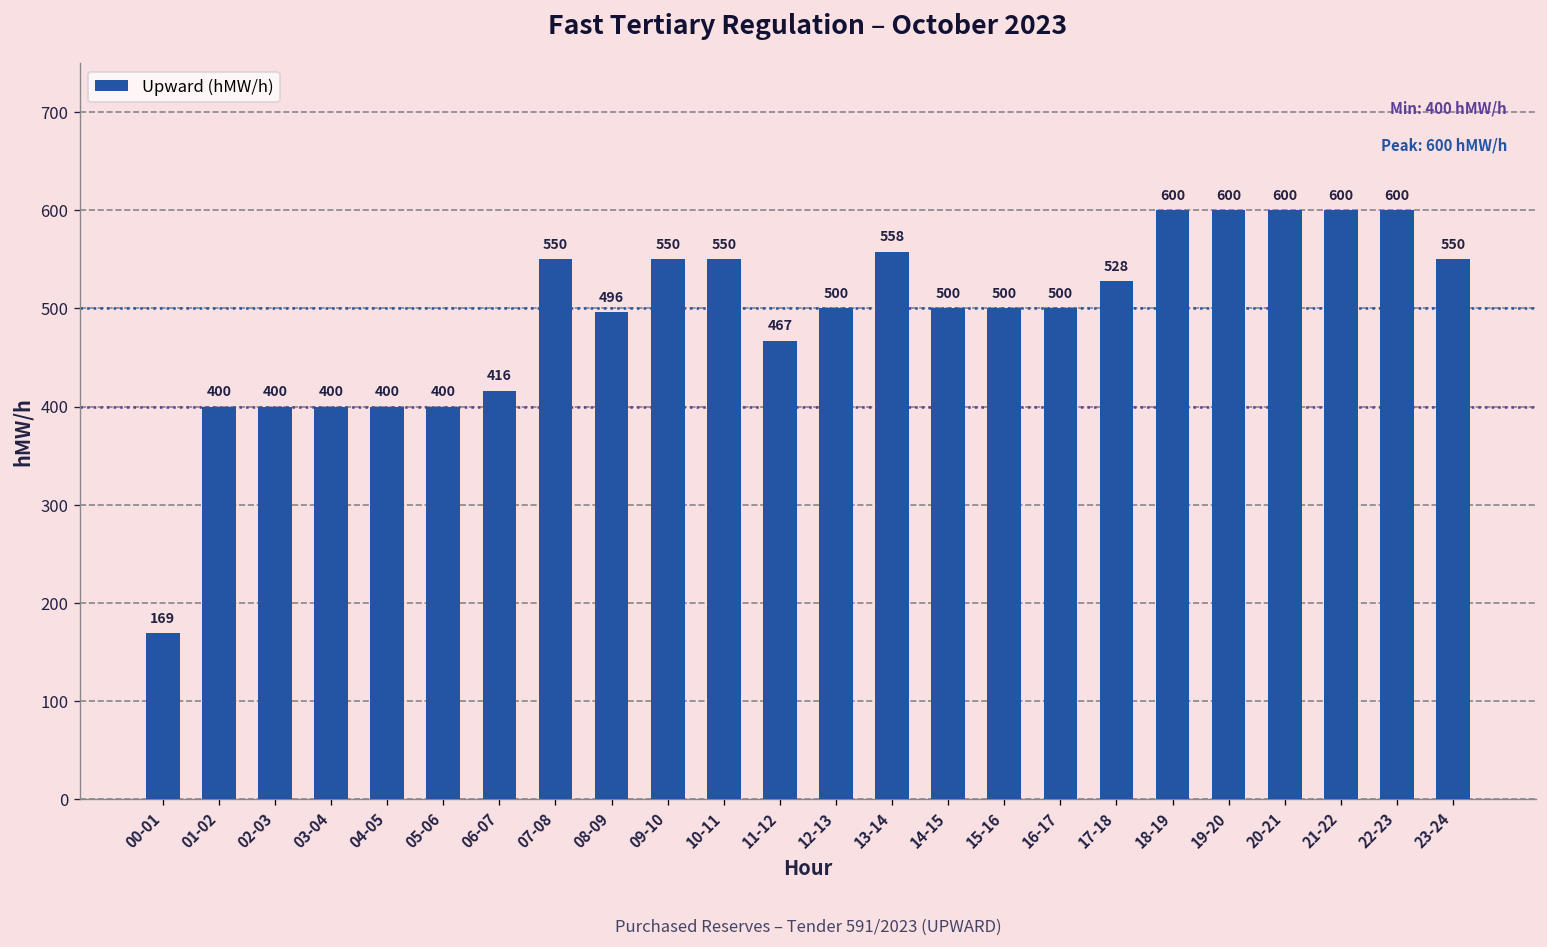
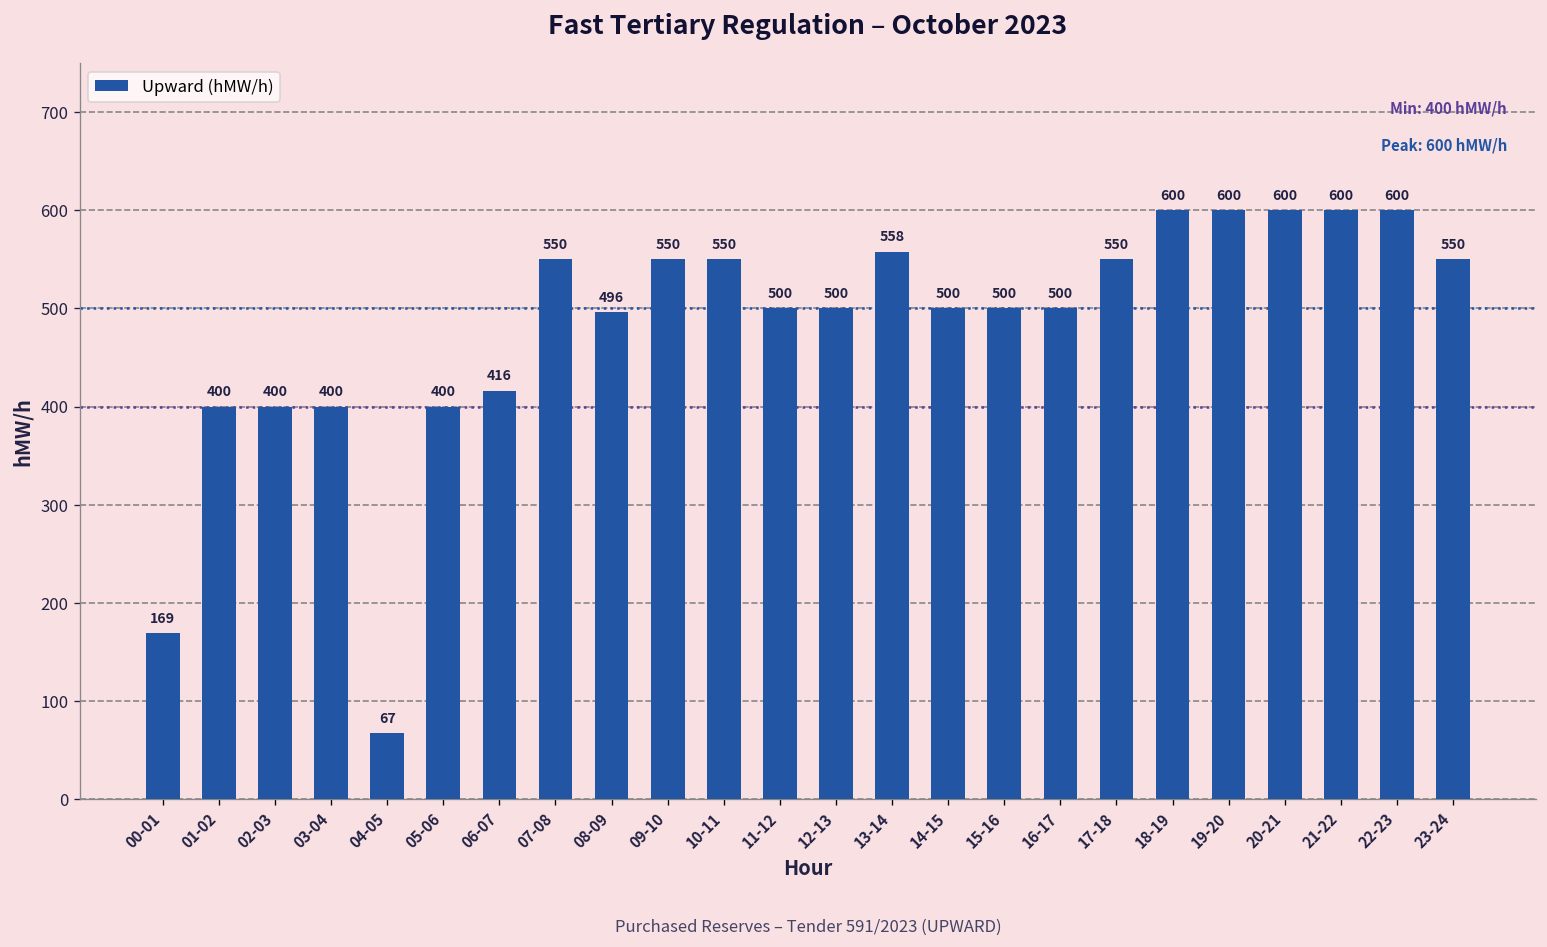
04-05: 400 -> 67
11-12: 467 -> 500
17-18: 528 -> 550
